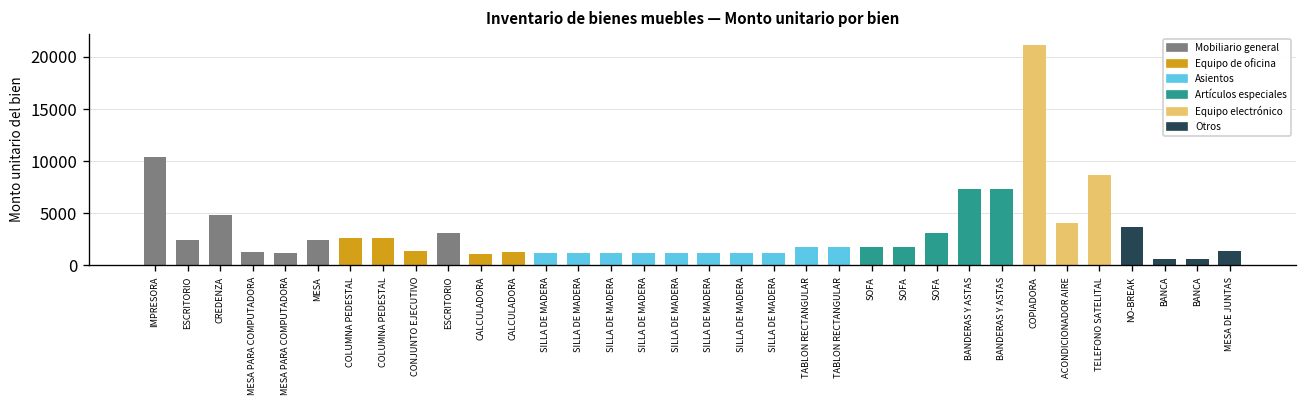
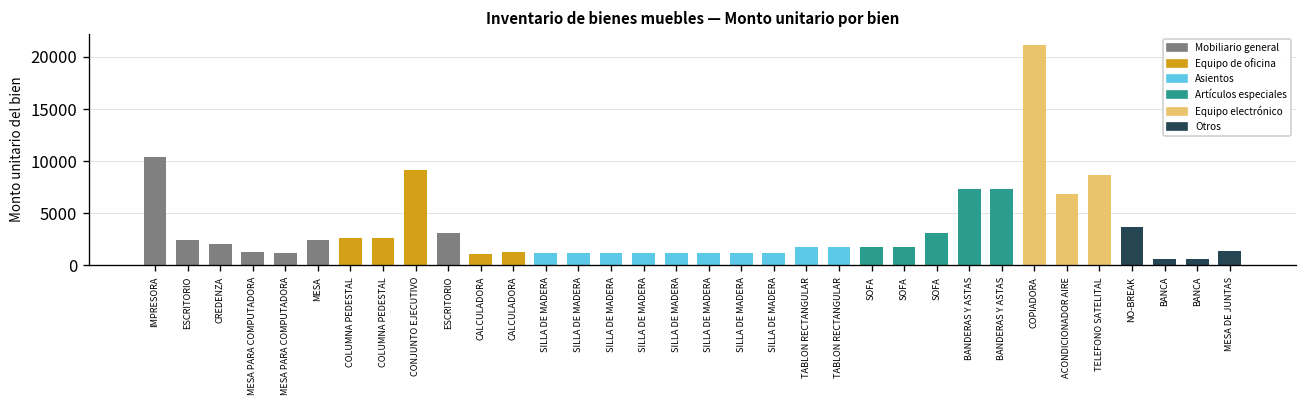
CREDENZA: 5000 -> 2000
CONJUNTO EJECUTIVO: 1000 -> 9000
ACONDICIONADOR AIRE: 4000 -> 7000
